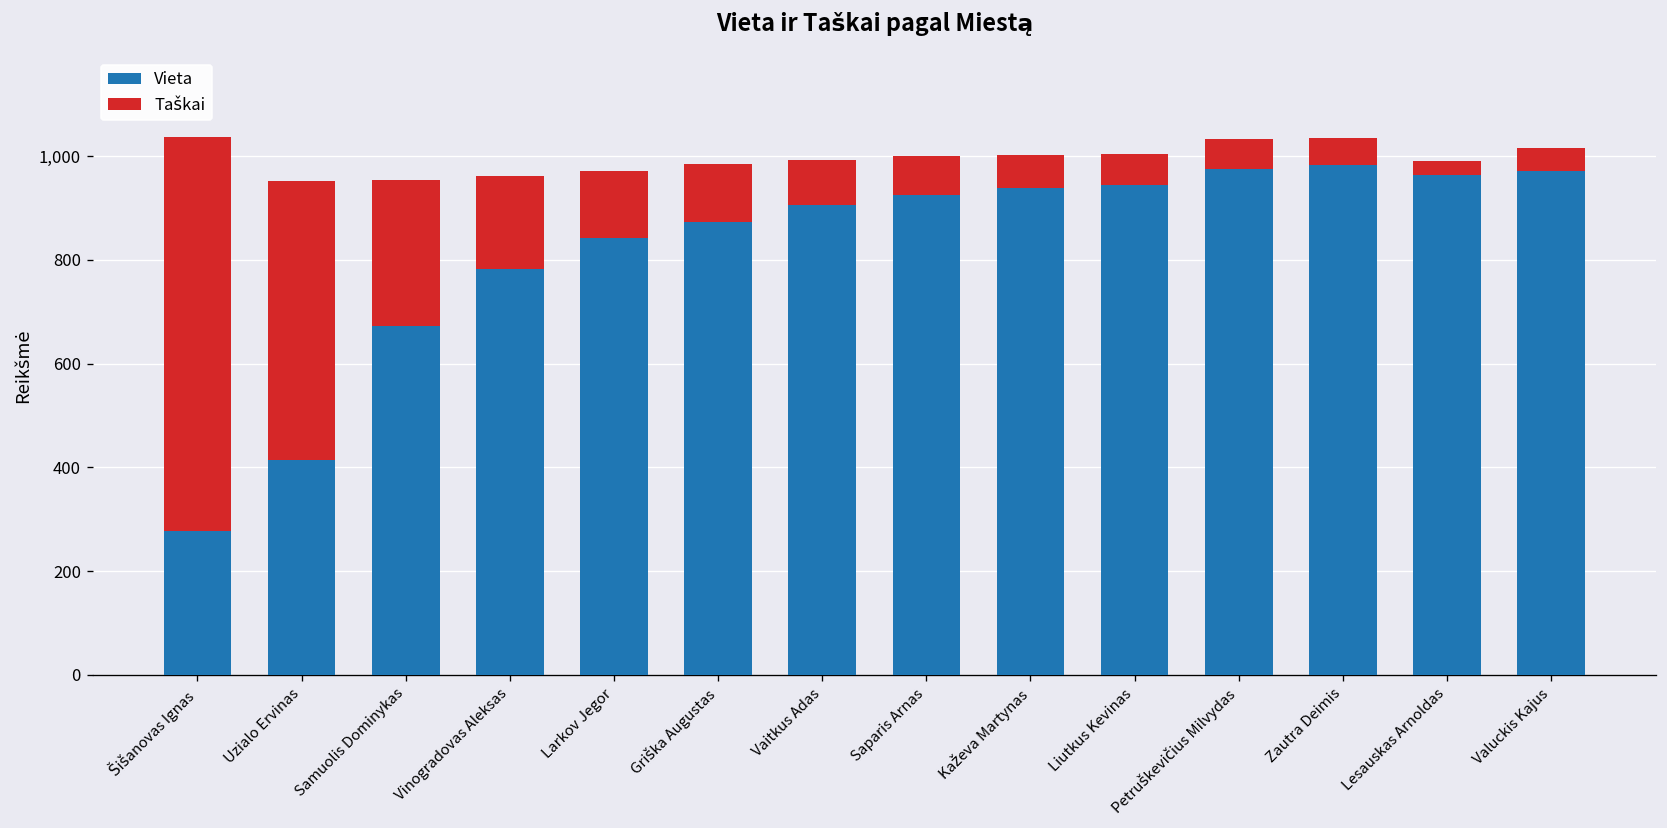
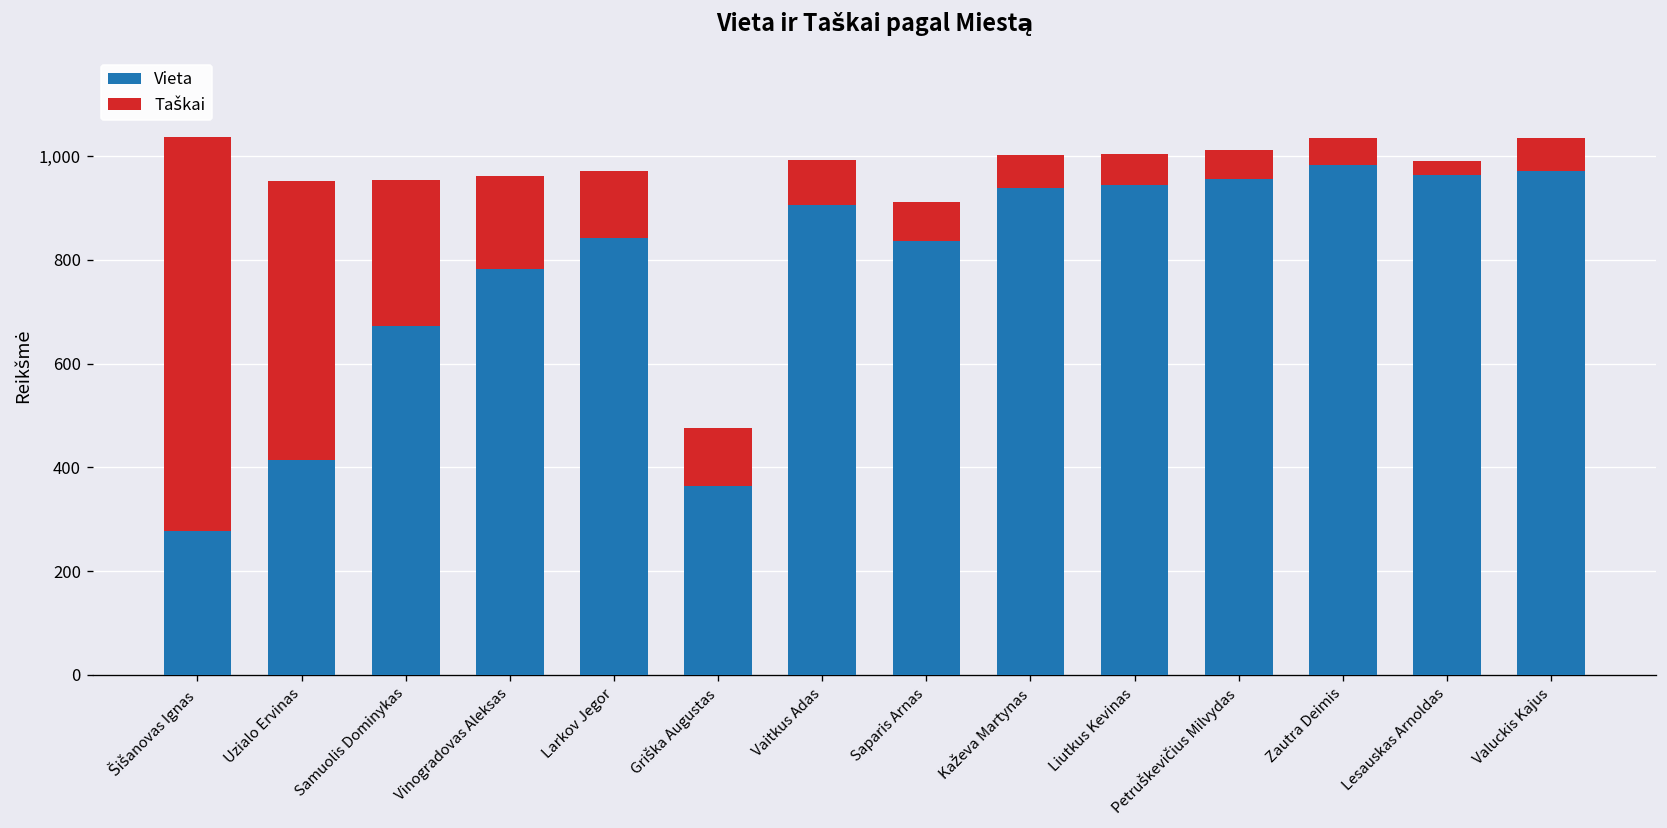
Vieta, Griška Augustas: 870 -> 360
Vieta, Saparis Arnas: 930 -> 840
Vieta, Petruškevičius Milvydas: 980 -> 960
Taškai, Valuckis Kajus: 40 -> 60
